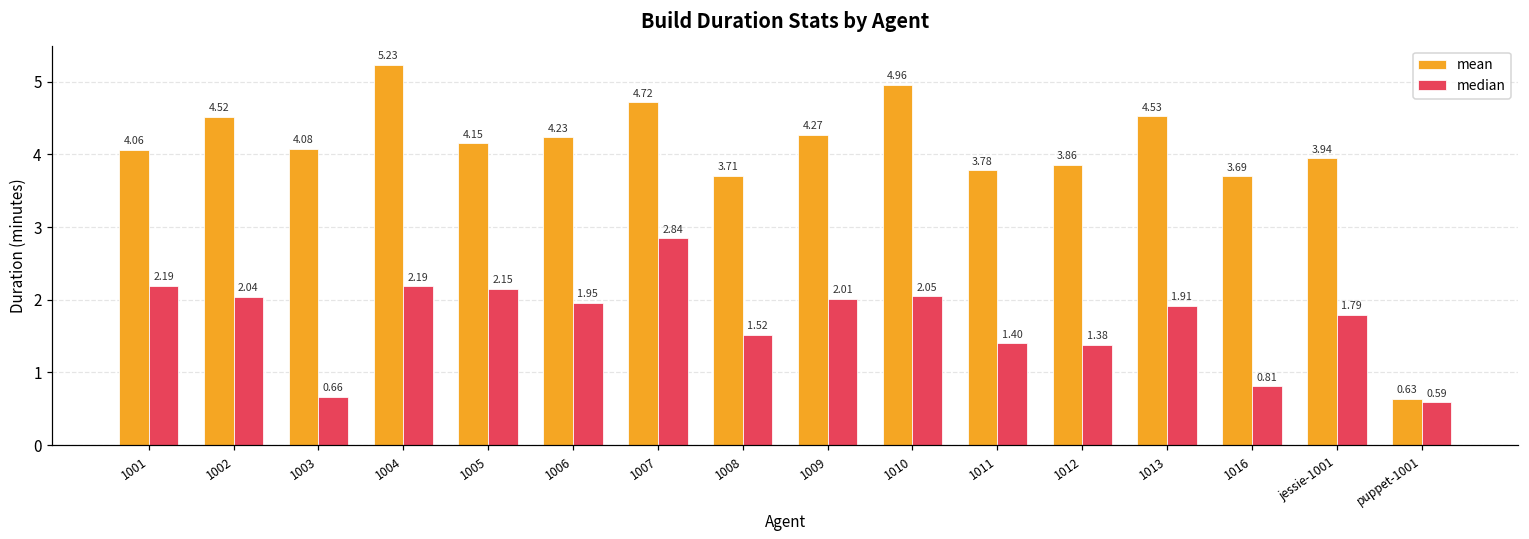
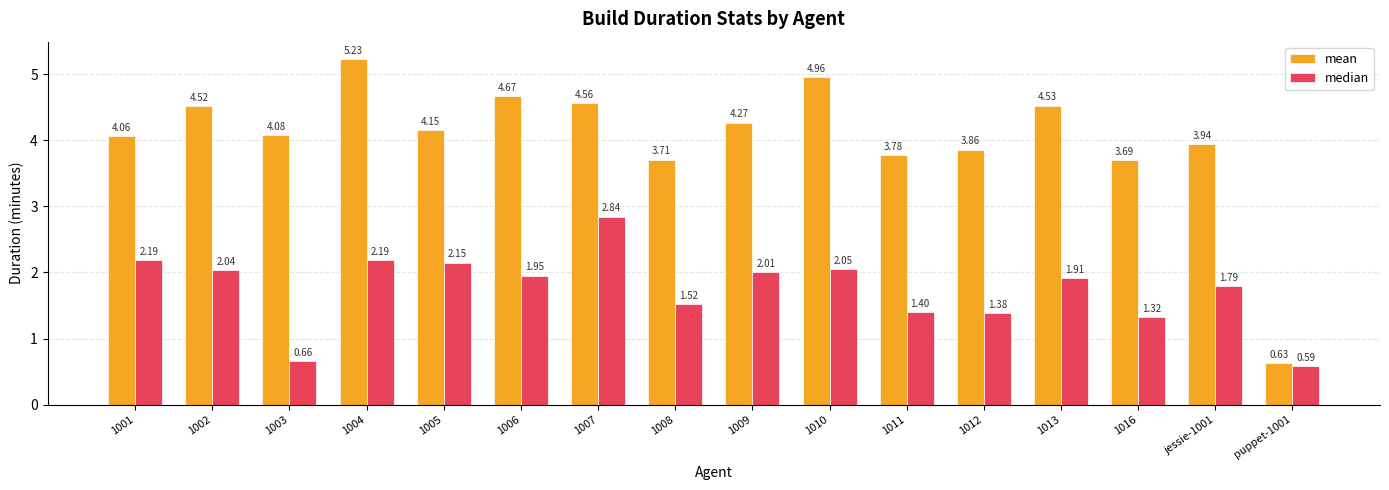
mean, 1006: 4.23 -> 4.67
mean, 1007: 4.72 -> 4.56
median, 1016: 0.81 -> 1.32
